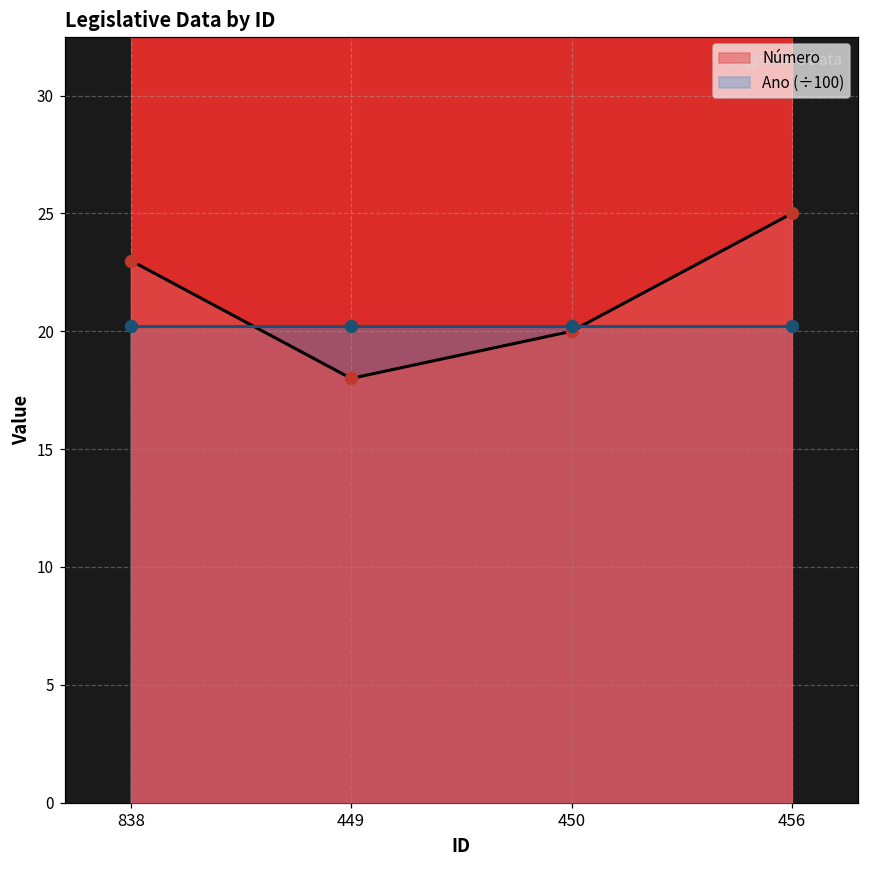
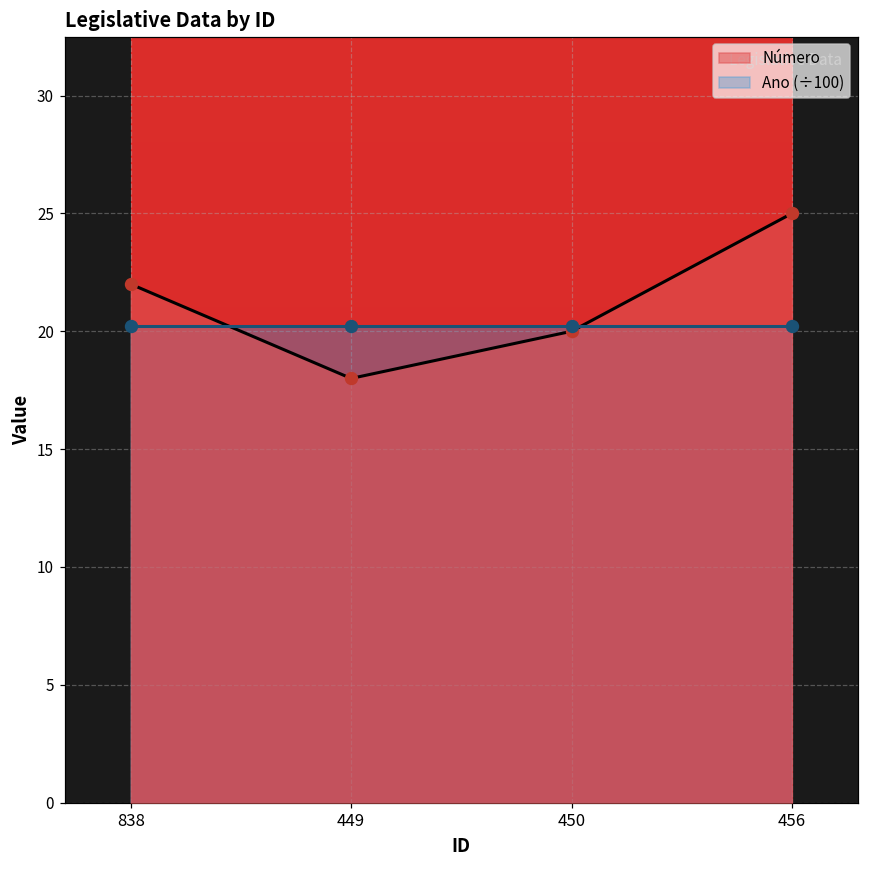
Número, 838: 23 -> 22
